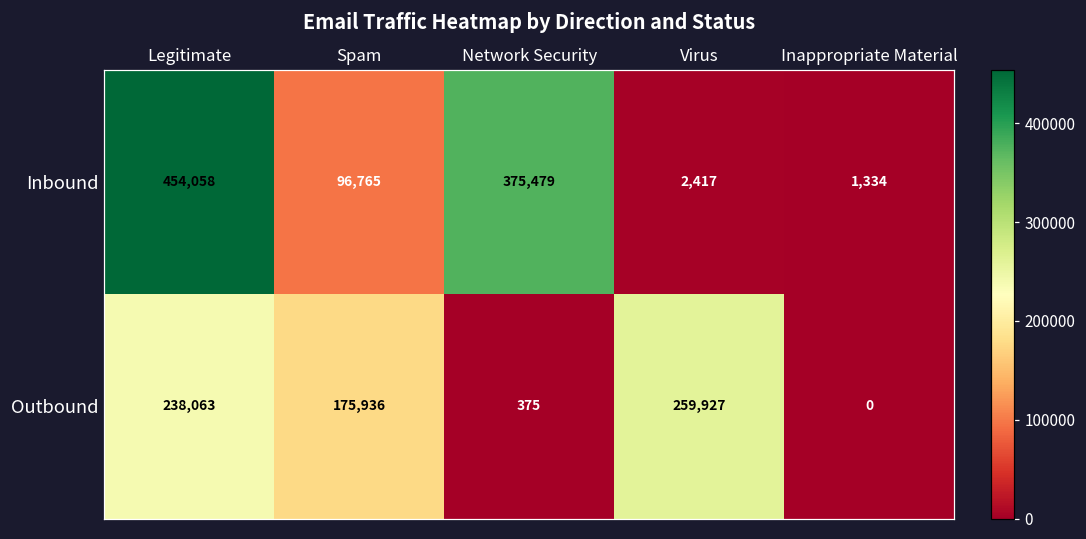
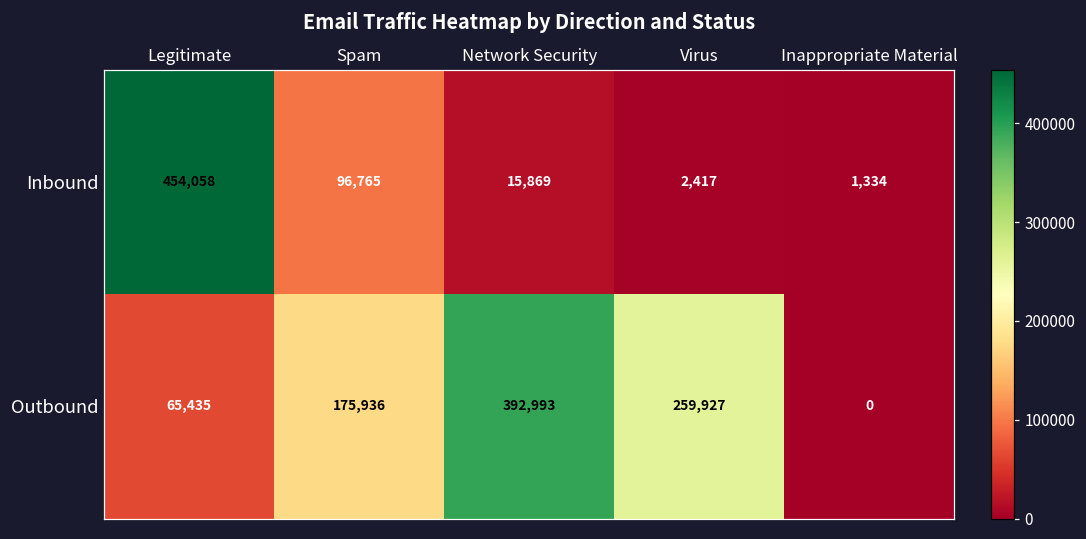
Inbound, Network Security: 375,479 -> 15,869
Outbound, Legitimate: 238,063 -> 65,435
Outbound, Network Security: 375 -> 392,993
